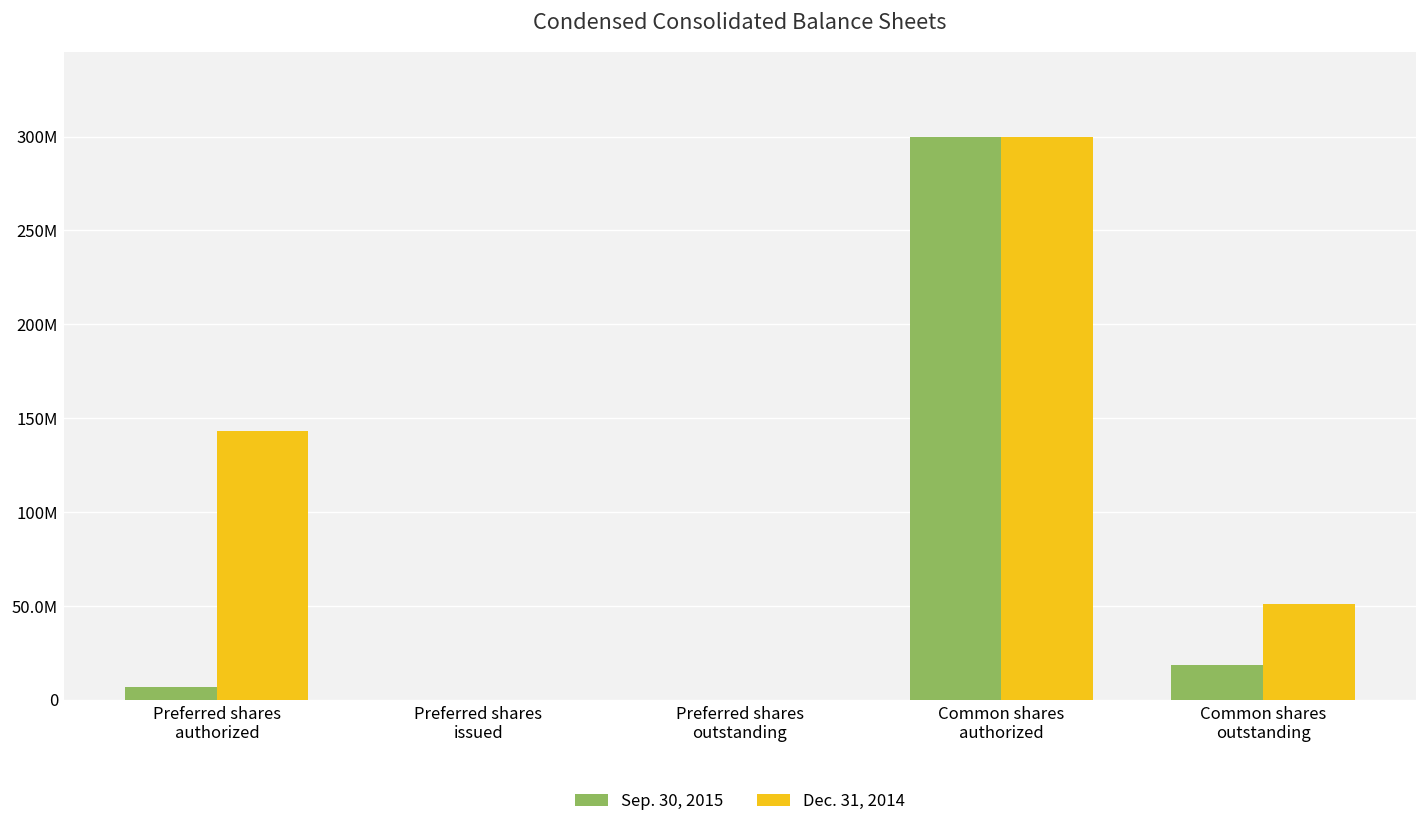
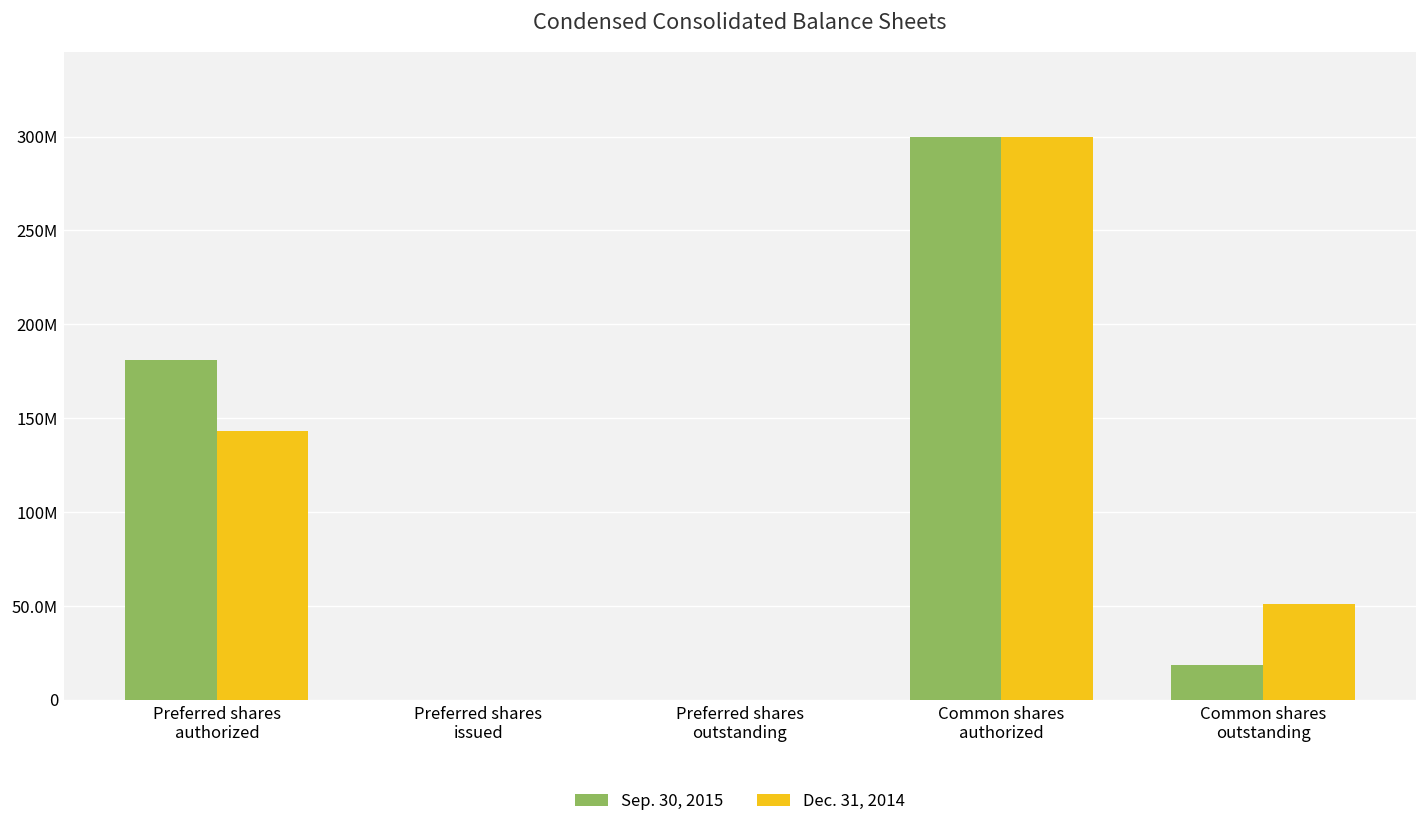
Sep. 30, 2015, Preferred shares authorized: 7000000 -> 181000000
